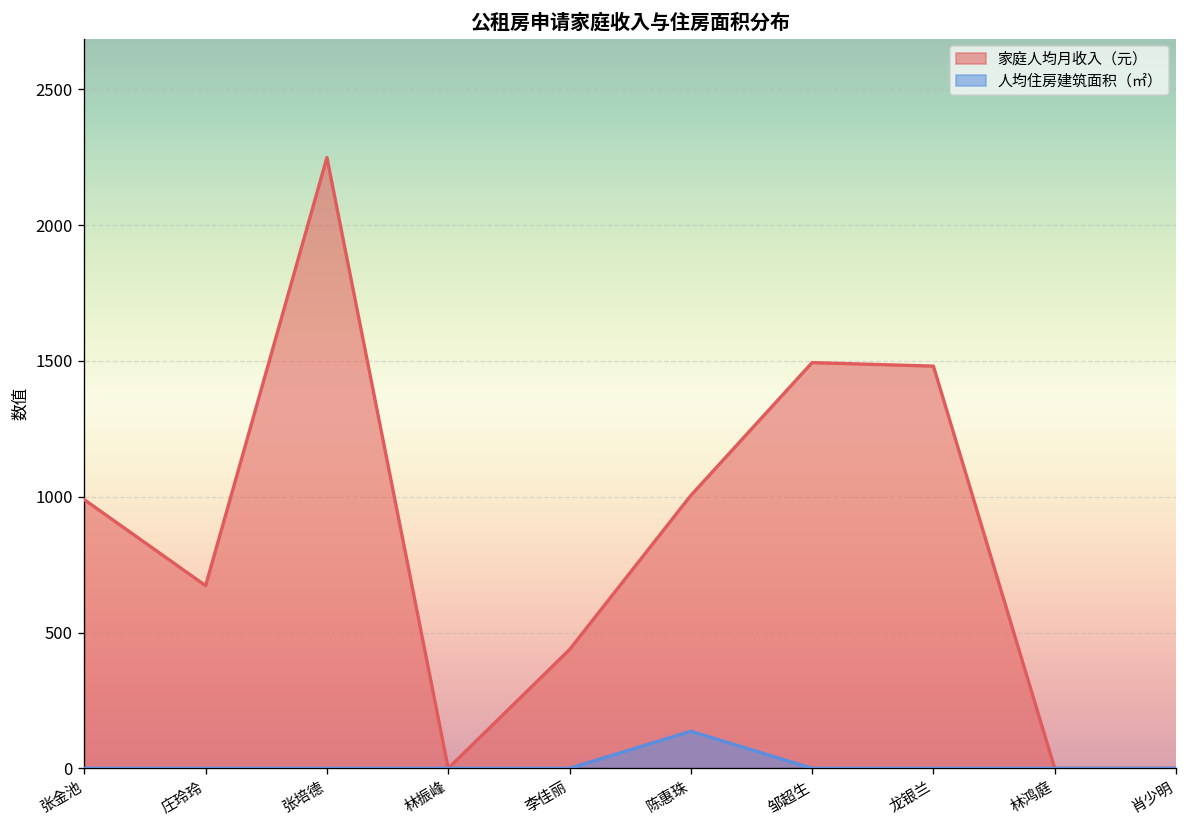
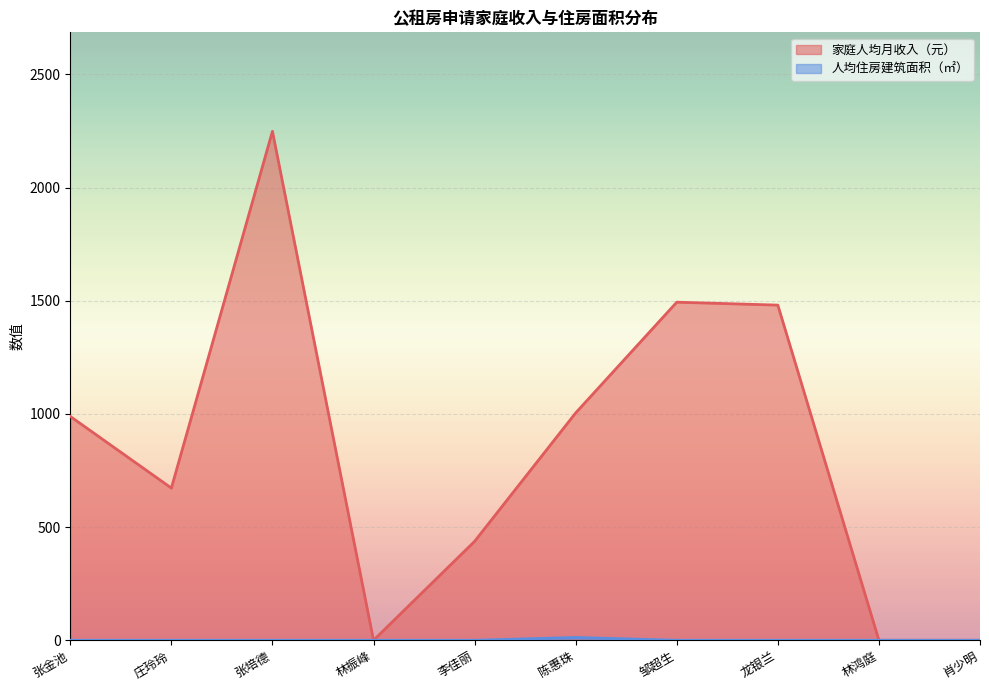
人均住房建筑面积（㎡）, 陈惠珠: 140 -> 10
